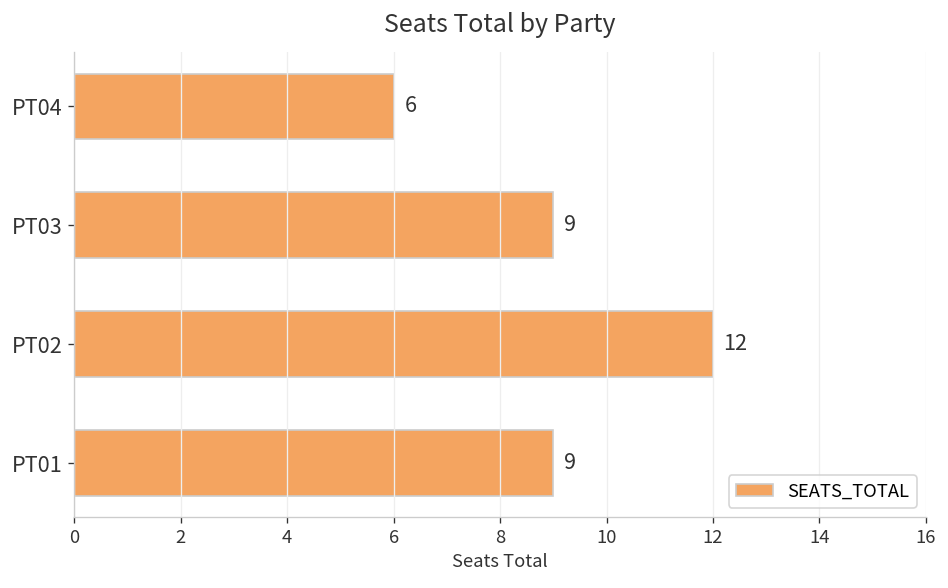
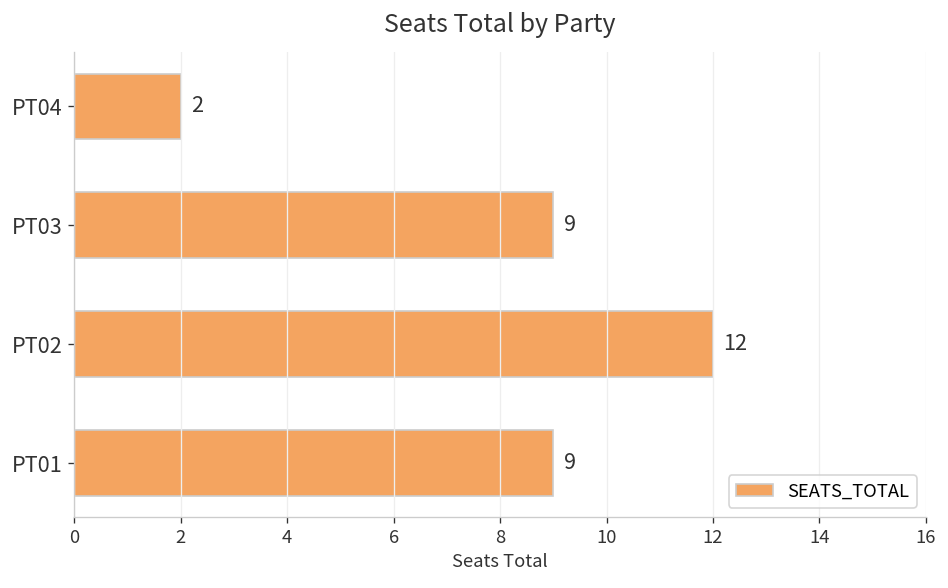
PT04: 6 -> 2
